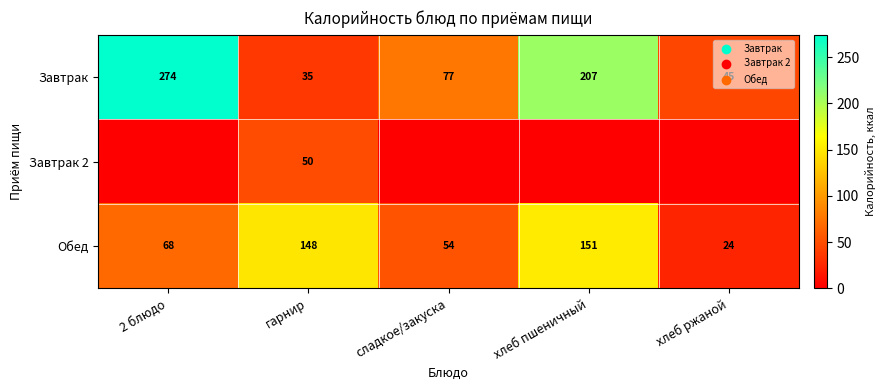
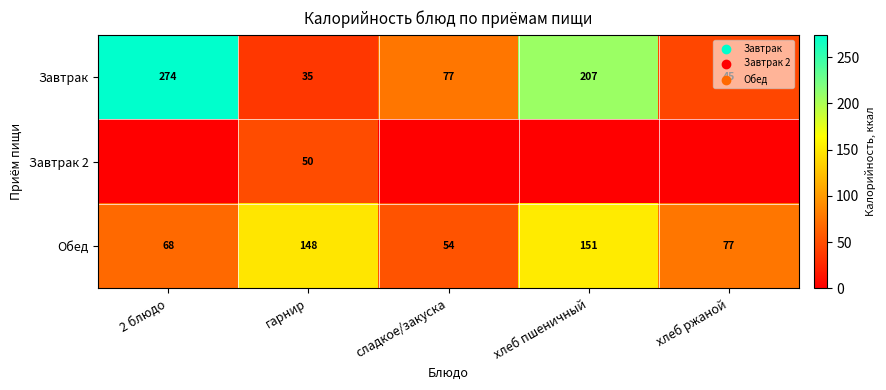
Обед, хлеб ржаной: 24 -> 77
